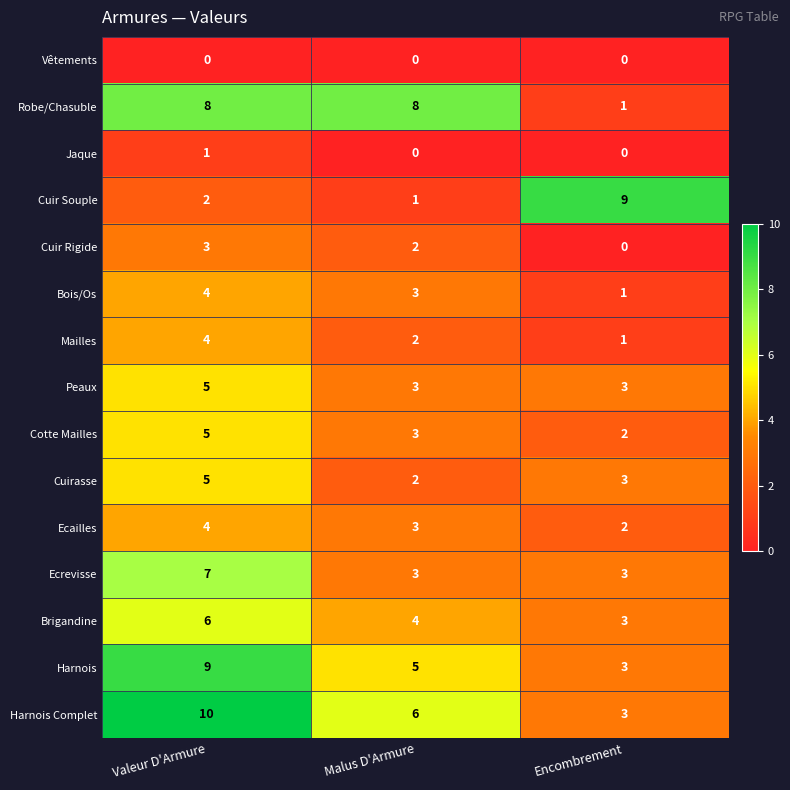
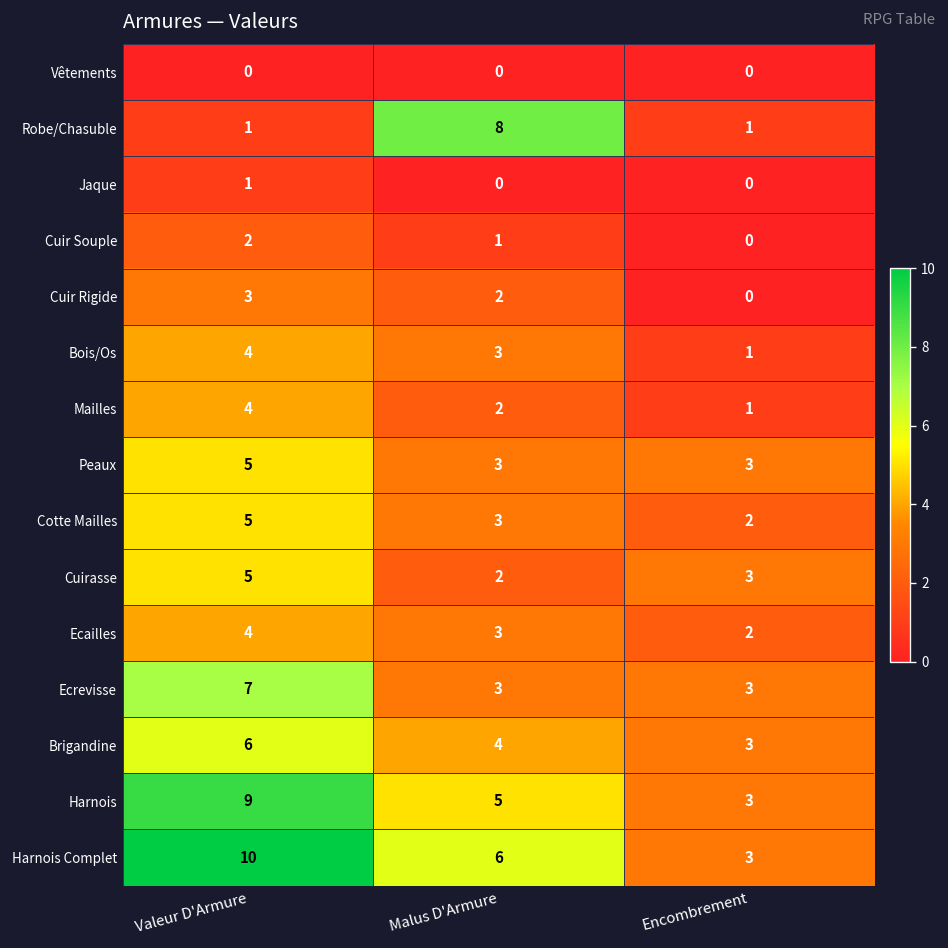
Robe/Chasuble, Valeur D'Armure: 8 -> 1
Cuir Souple, Encombrement: 9 -> 0
